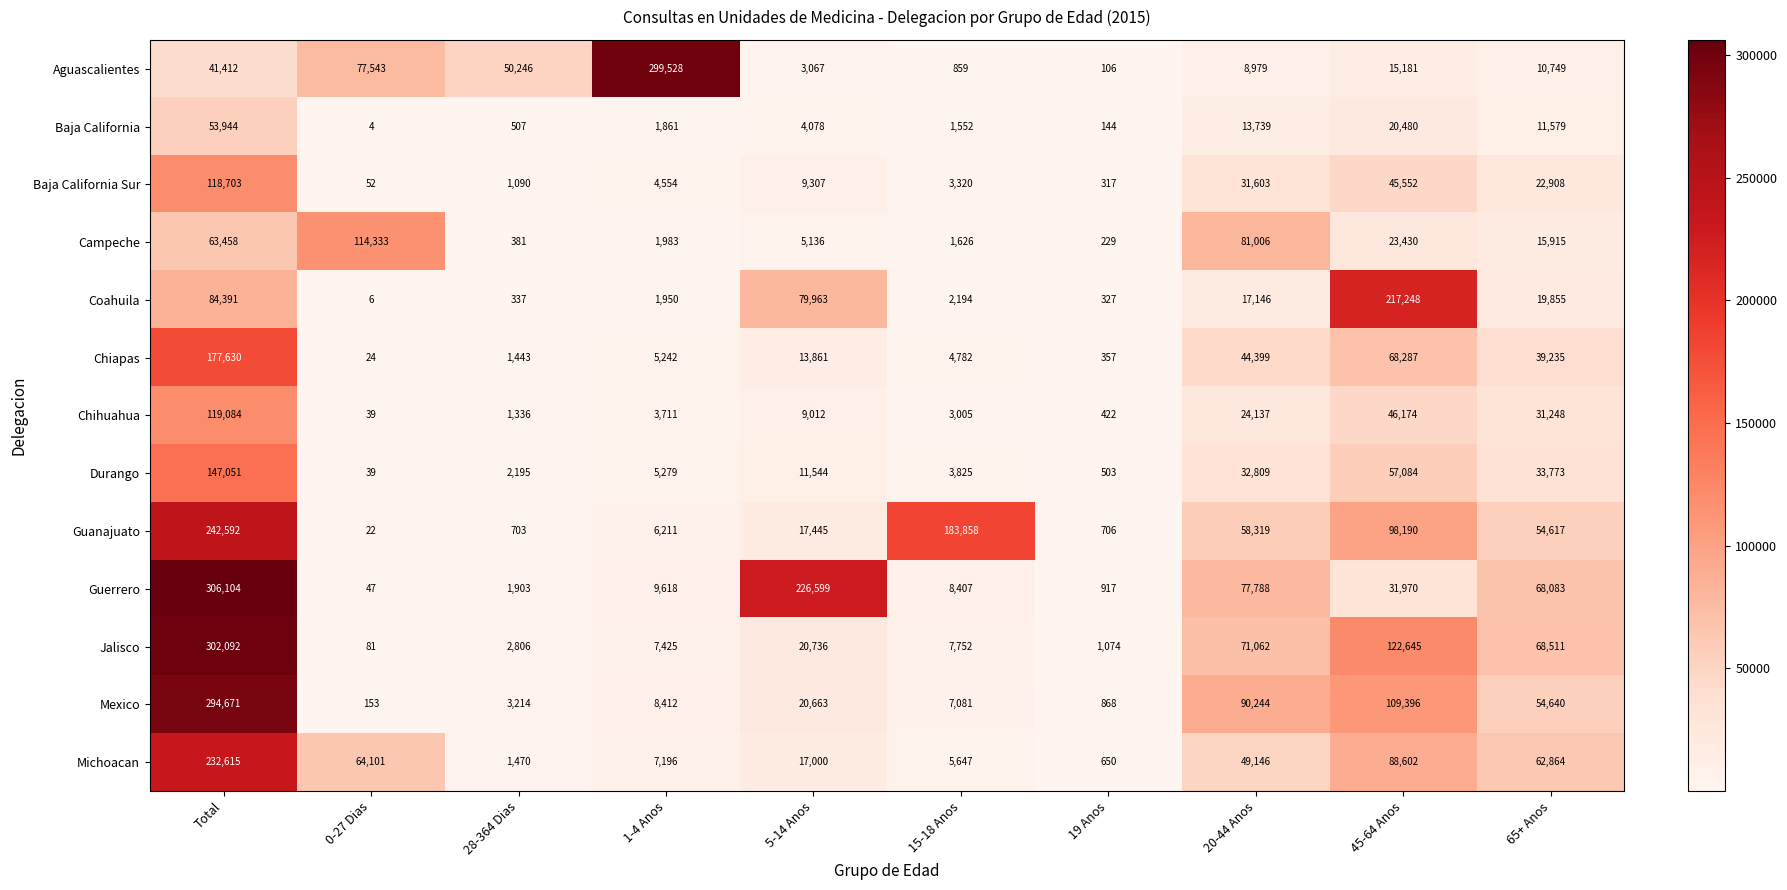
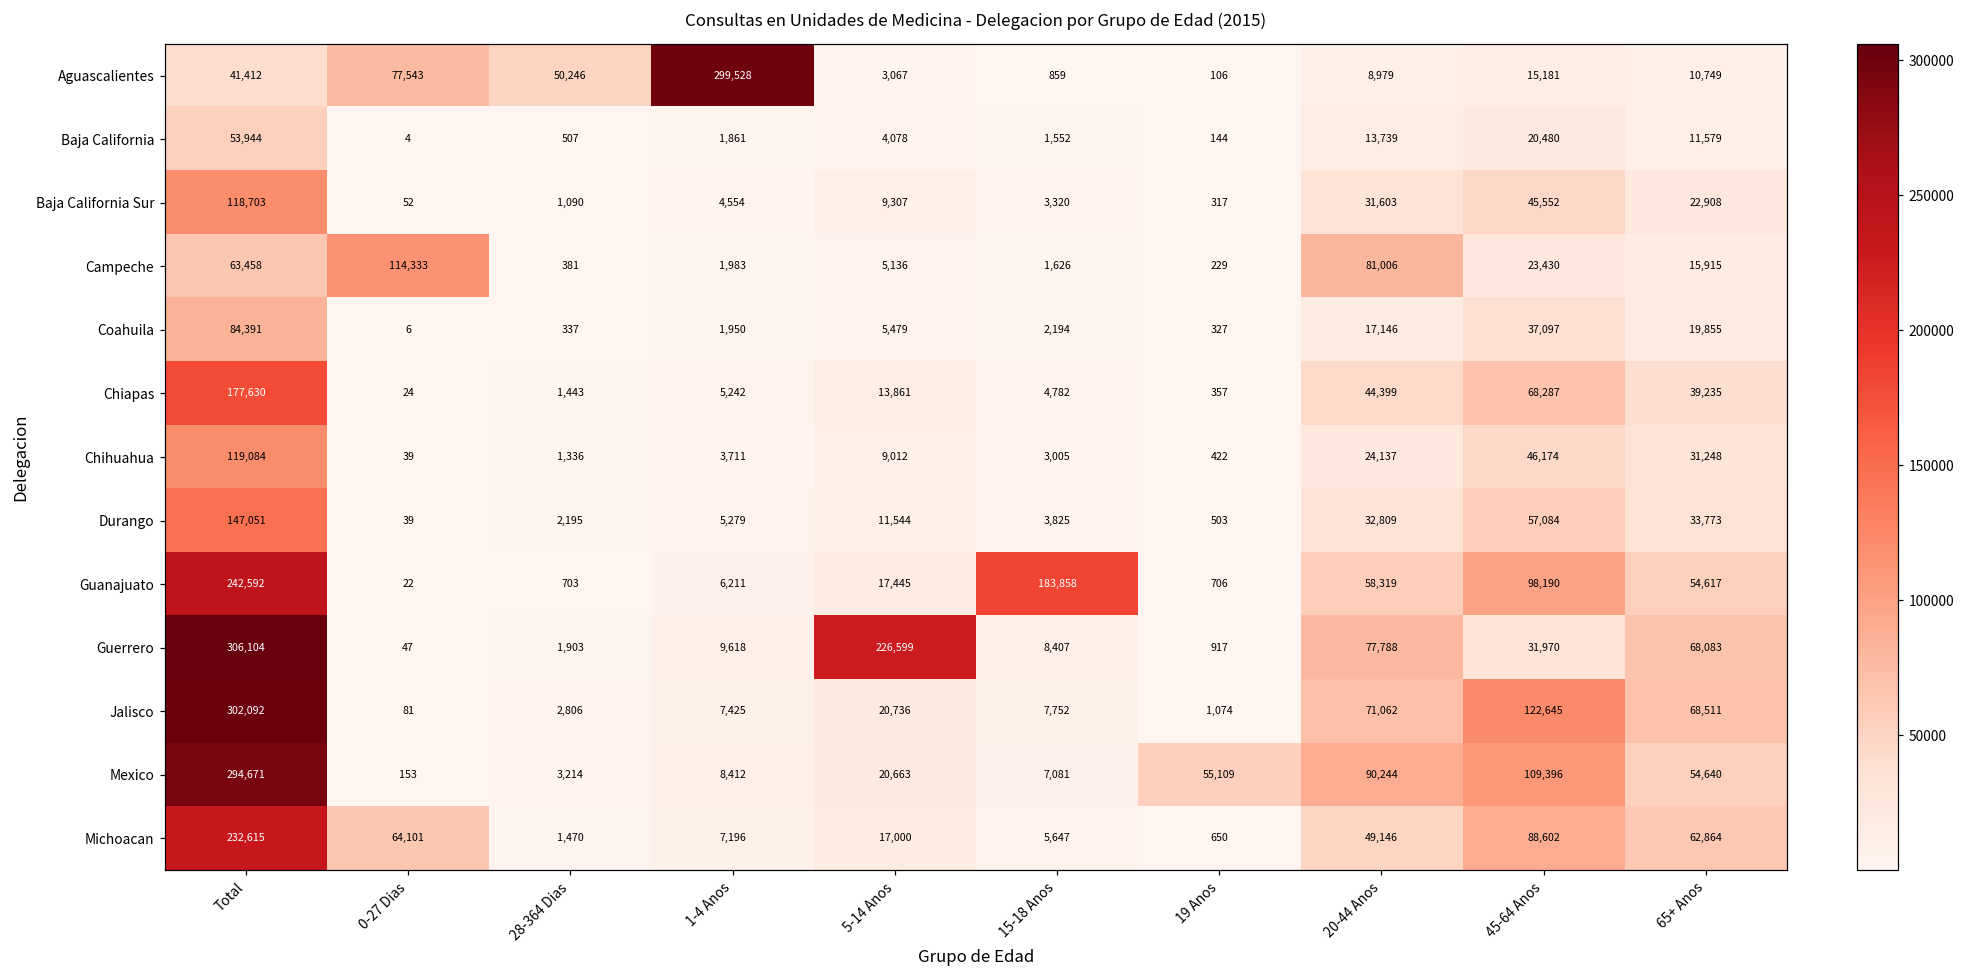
Coahuila, 5-14 Anos: 79,963 -> 5,479
Coahuila, 45-64 Anos: 217,248 -> 37,097
Mexico, 19 Anos: 868 -> 55,109
